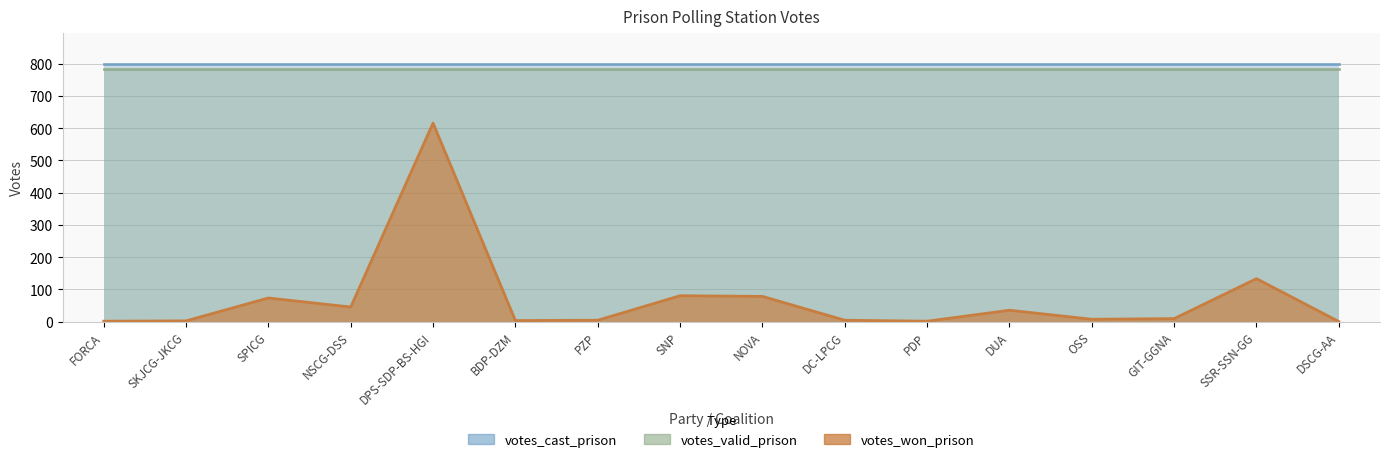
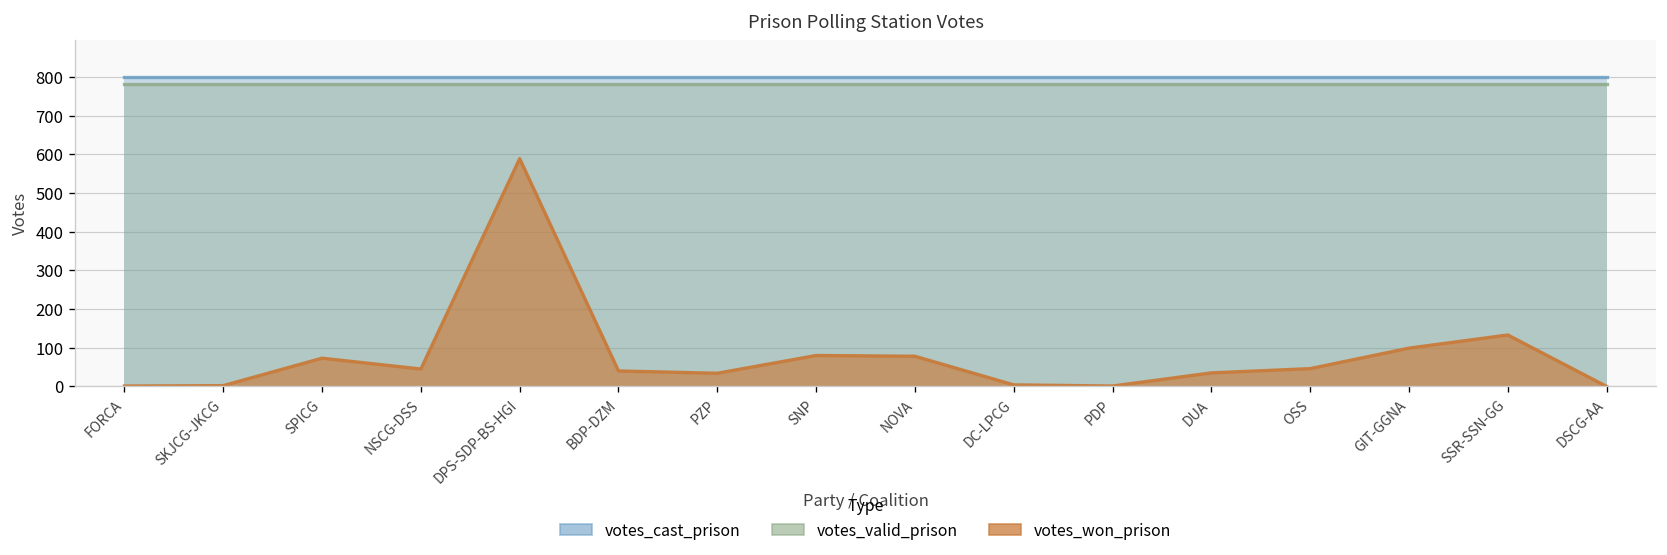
votes_won_prison, DPS-SDP-BS-HGI: 620 -> 590
votes_won_prison, BDP-DZM: 0 -> 40
votes_won_prison, PZP: 0 -> 30
votes_won_prison, OSS: 10 -> 50
votes_won_prison, GIT-GGNA: 10 -> 100
